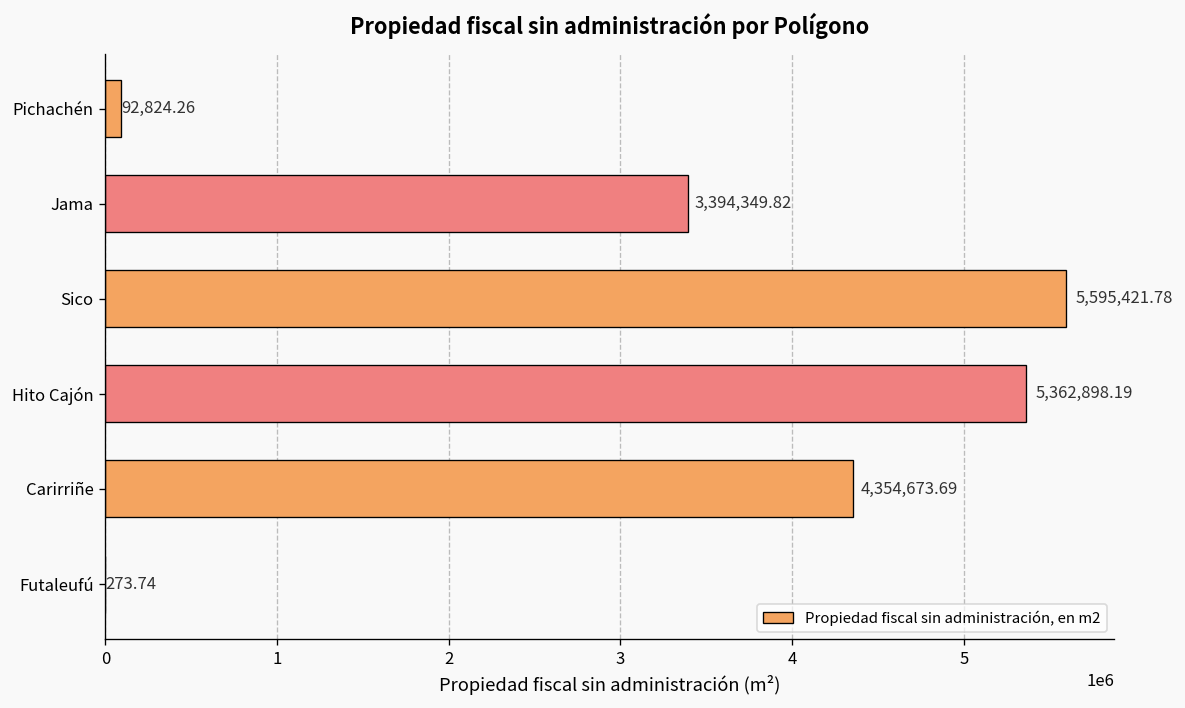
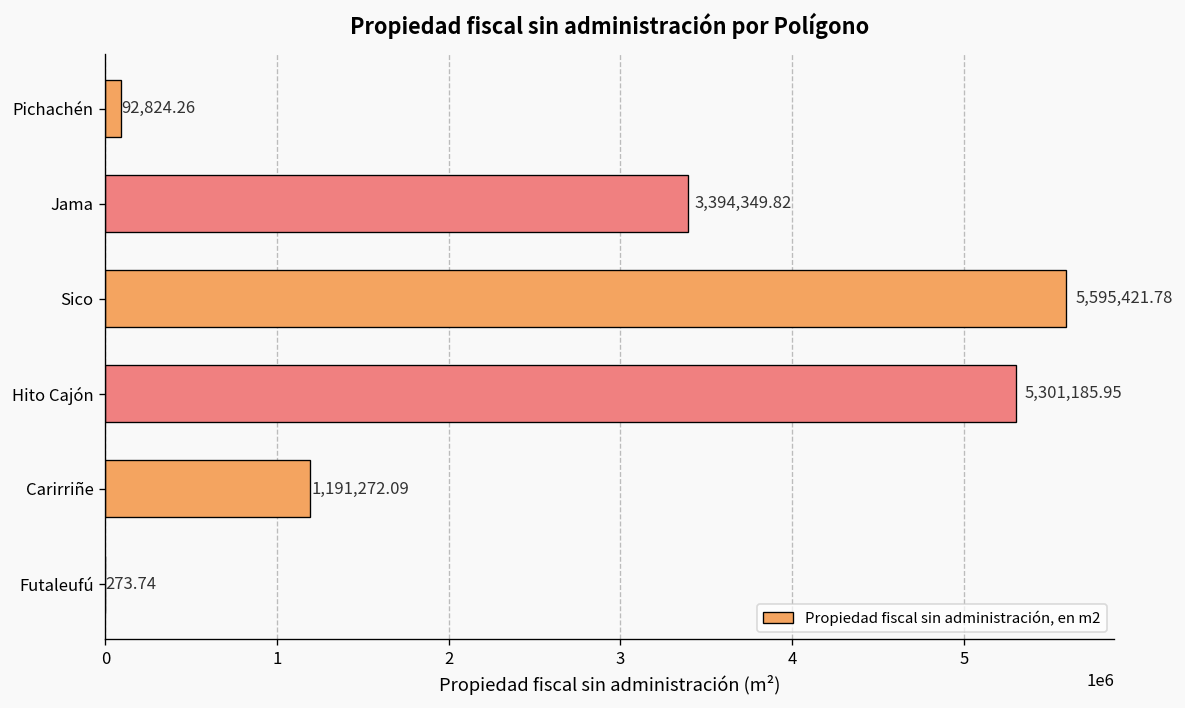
Hito Cajón: 5,362,898.19 -> 5,301,185.95
Carirriñe: 4,354,673.69 -> 1,191,272.09
